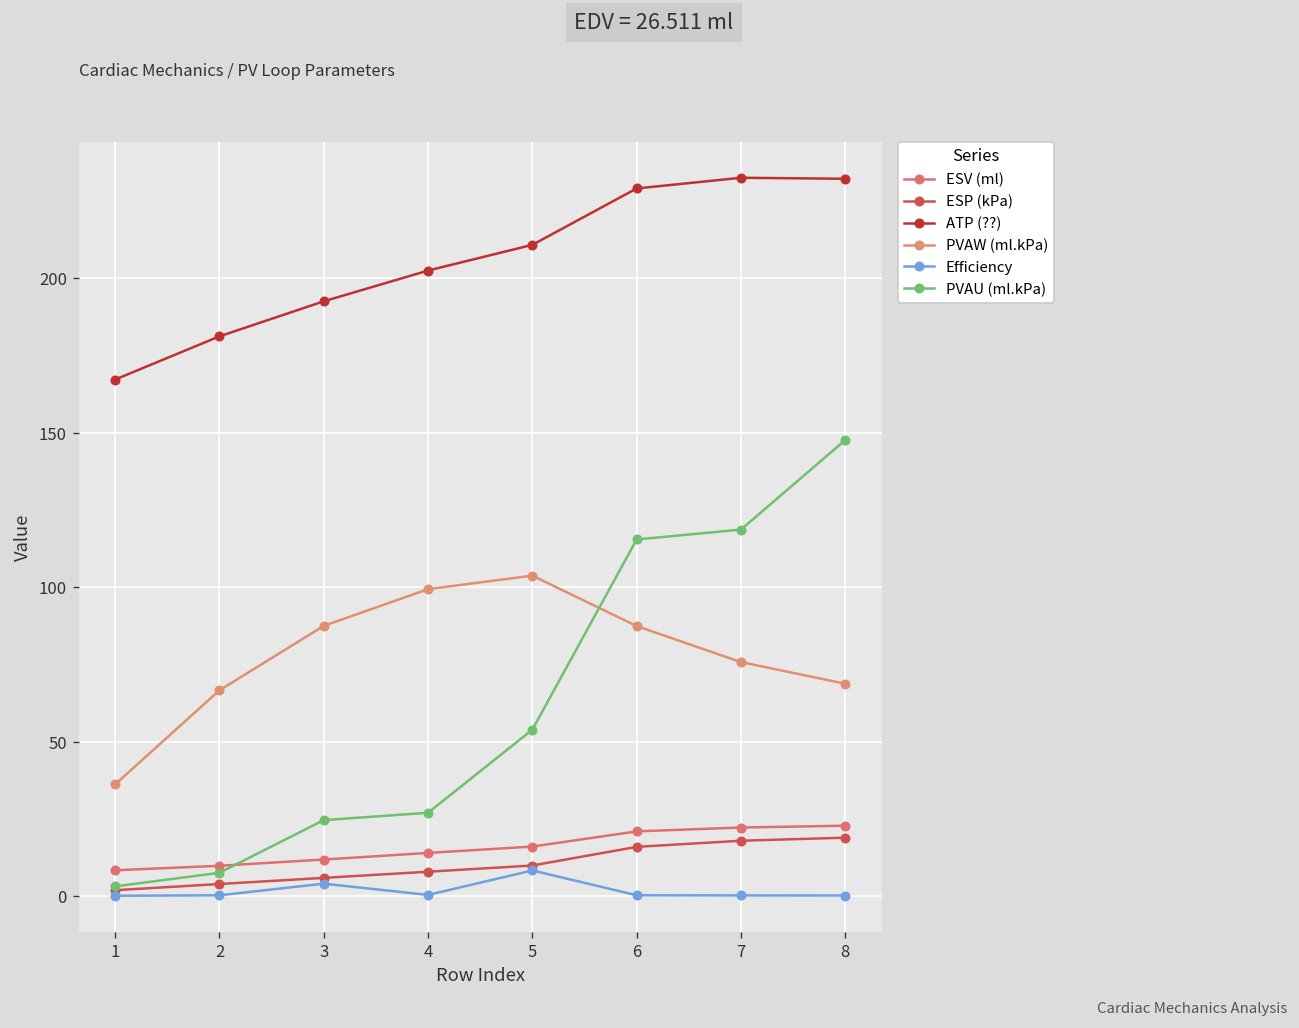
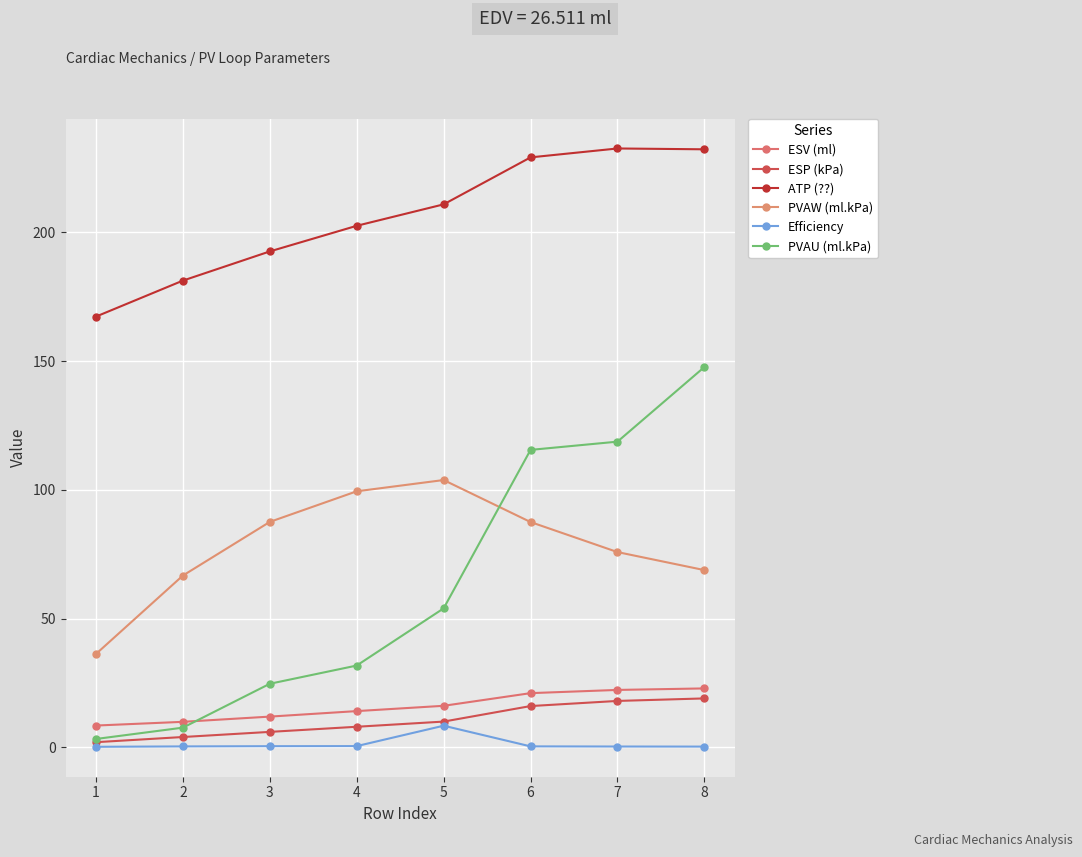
Efficiency, 3: 4 -> 0
PVAU (ml.kPa), 4: 27 -> 32
